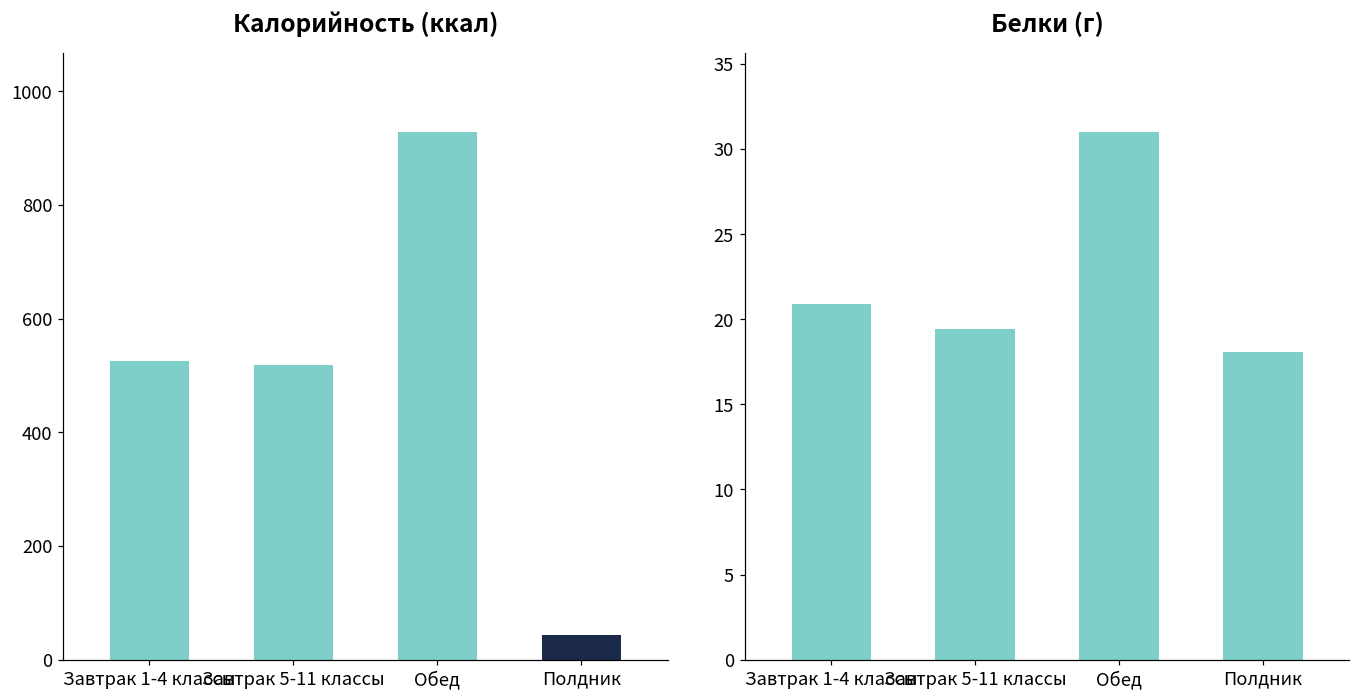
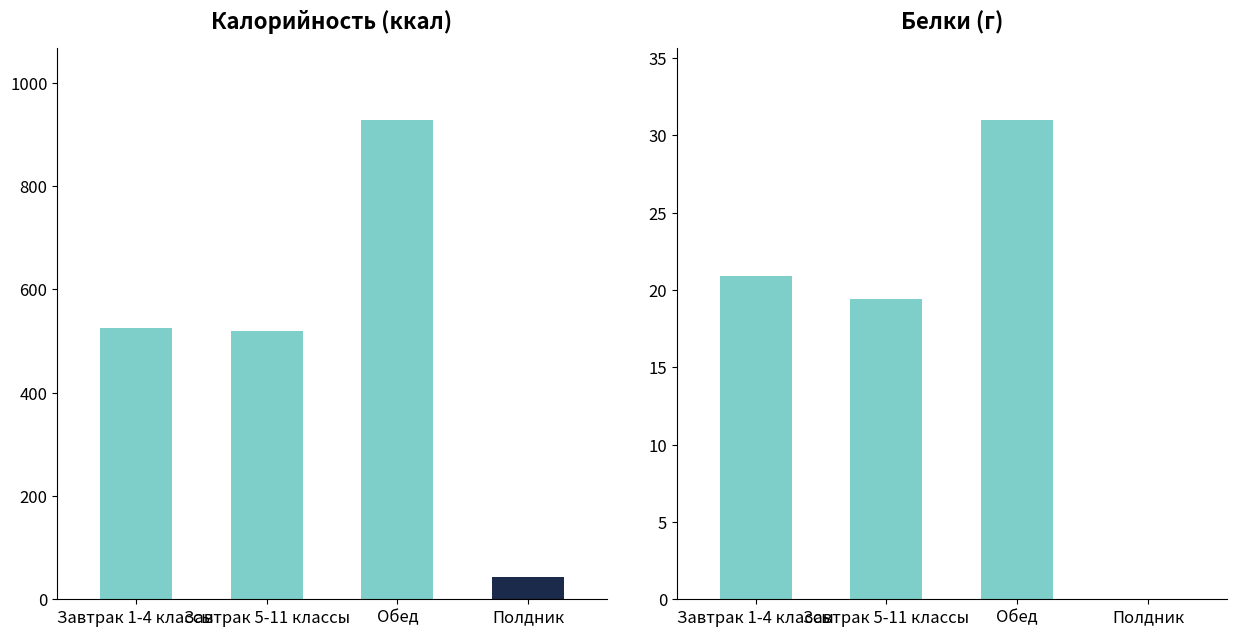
Белки (г), Полдник: 18.1 -> 0.0
